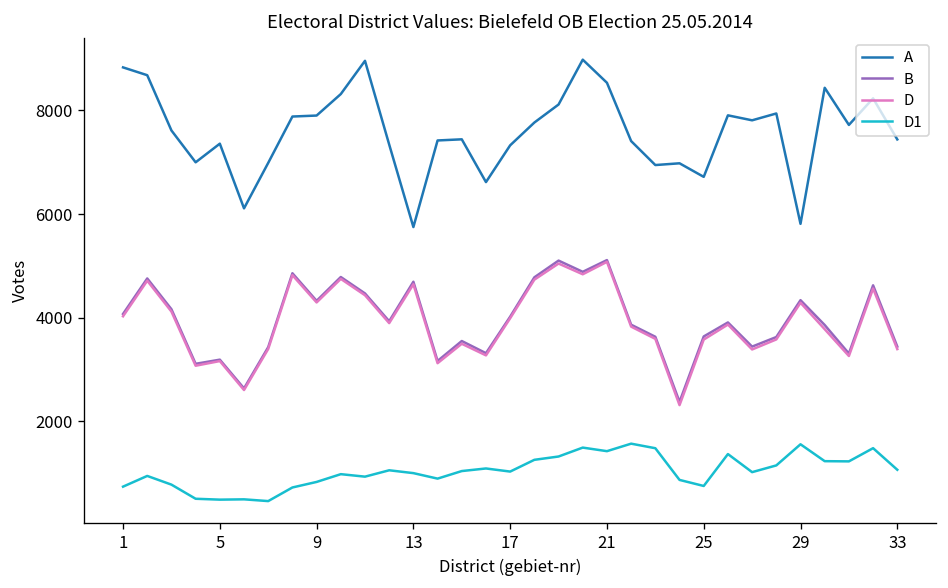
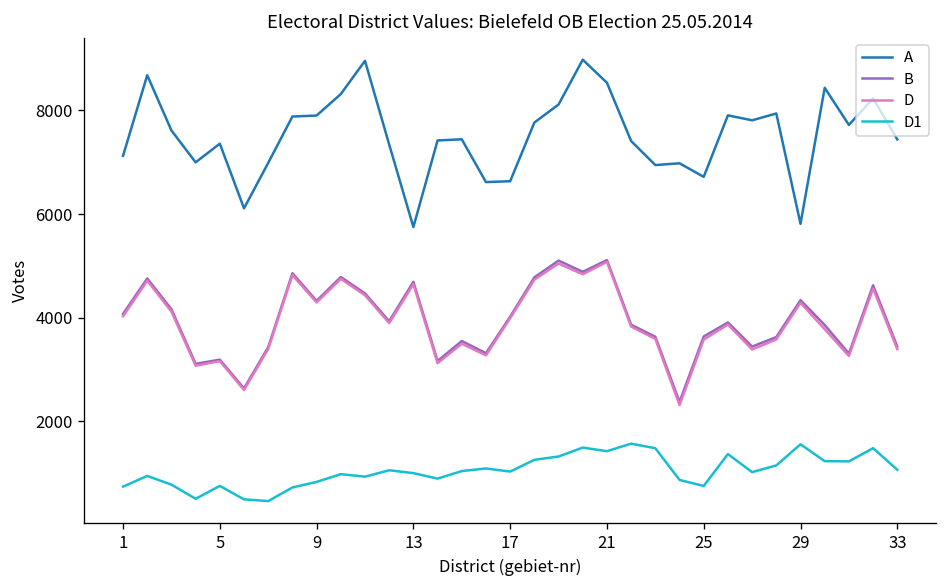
A, 1: 8800 -> 7100
D1, 5: 500 -> 800
A, 17: 7300 -> 6600
